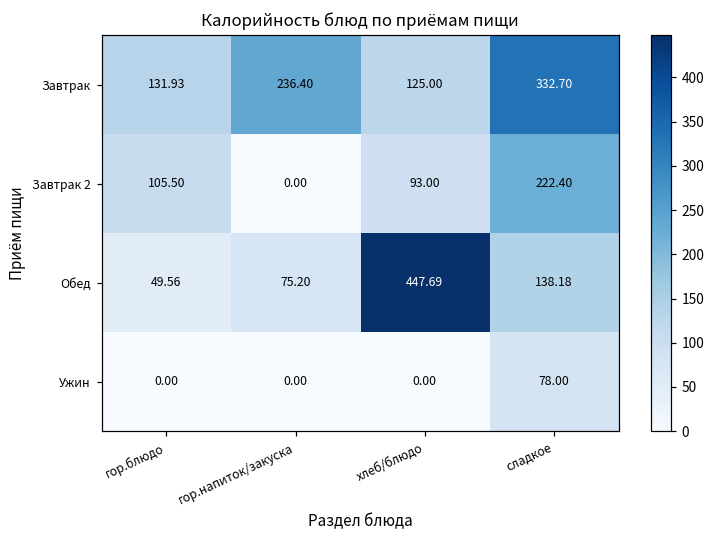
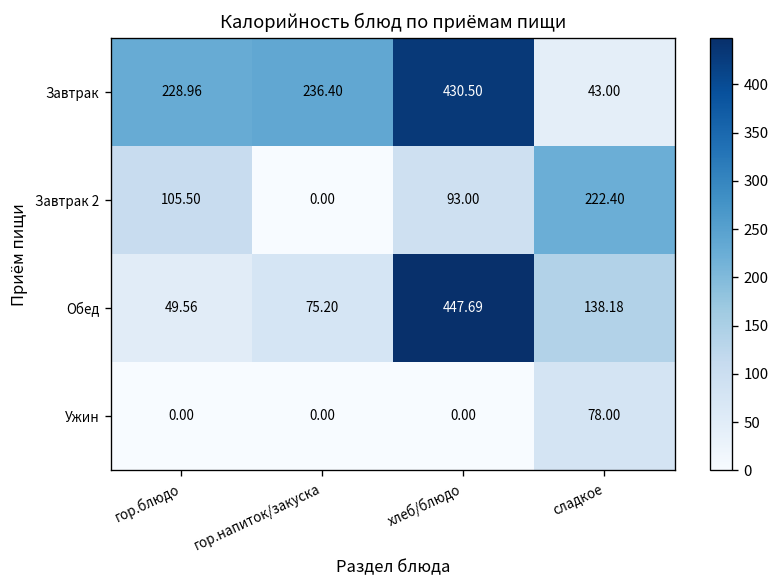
Завтрак, гор.блюдо: 131.93 -> 228.96
Завтрак, хлеб/блюдо: 125.00 -> 430.50
Завтрак, сладкое: 332.70 -> 43.00
